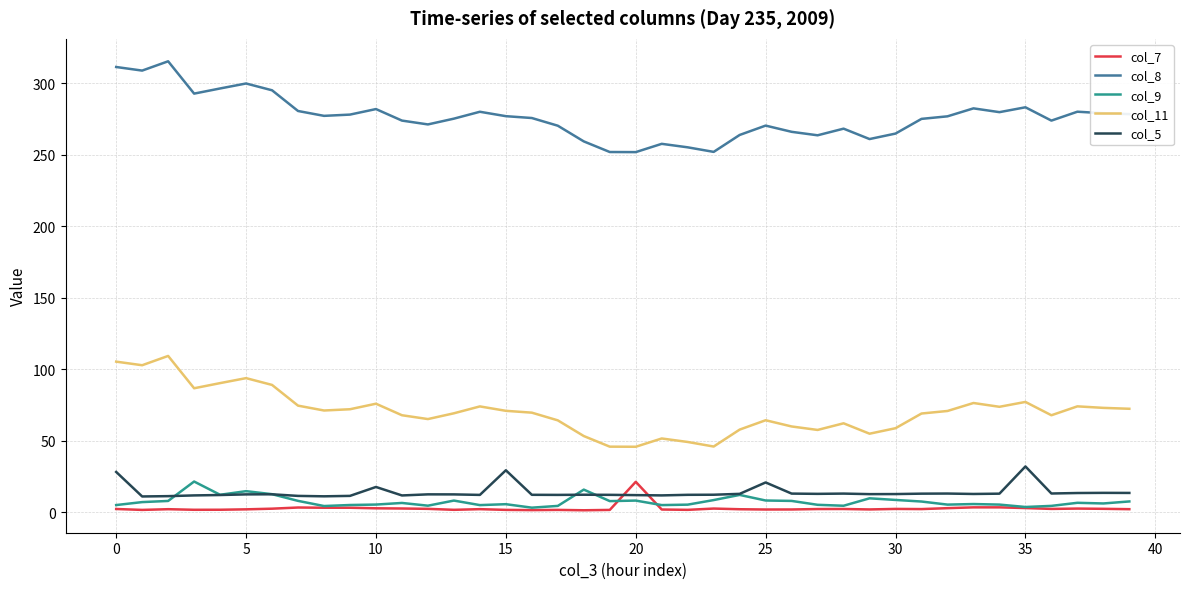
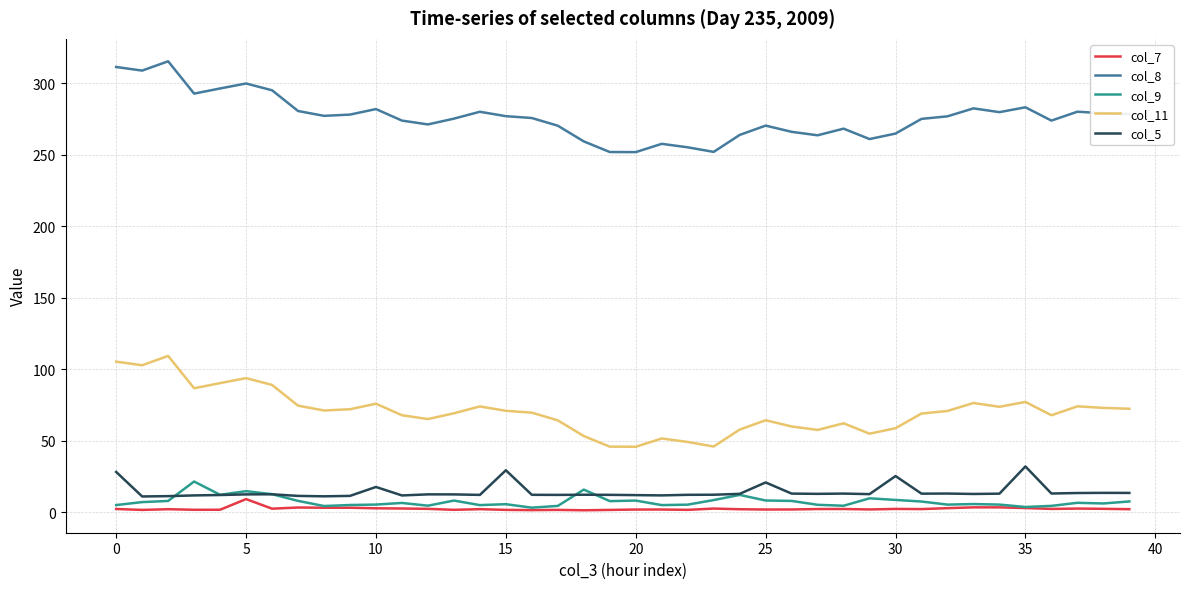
col_7, 5: 2 -> 9
col_7, 20: 21 -> 2
col_5, 30: 13 -> 25
